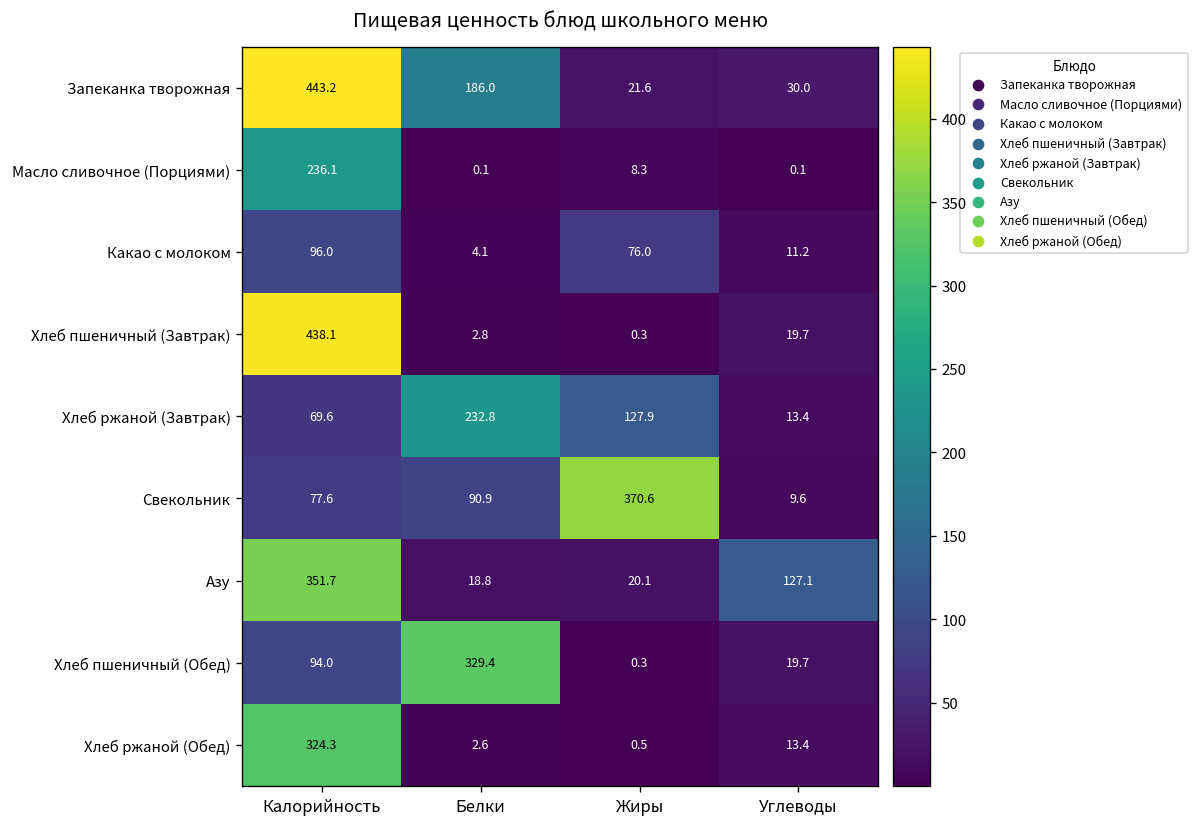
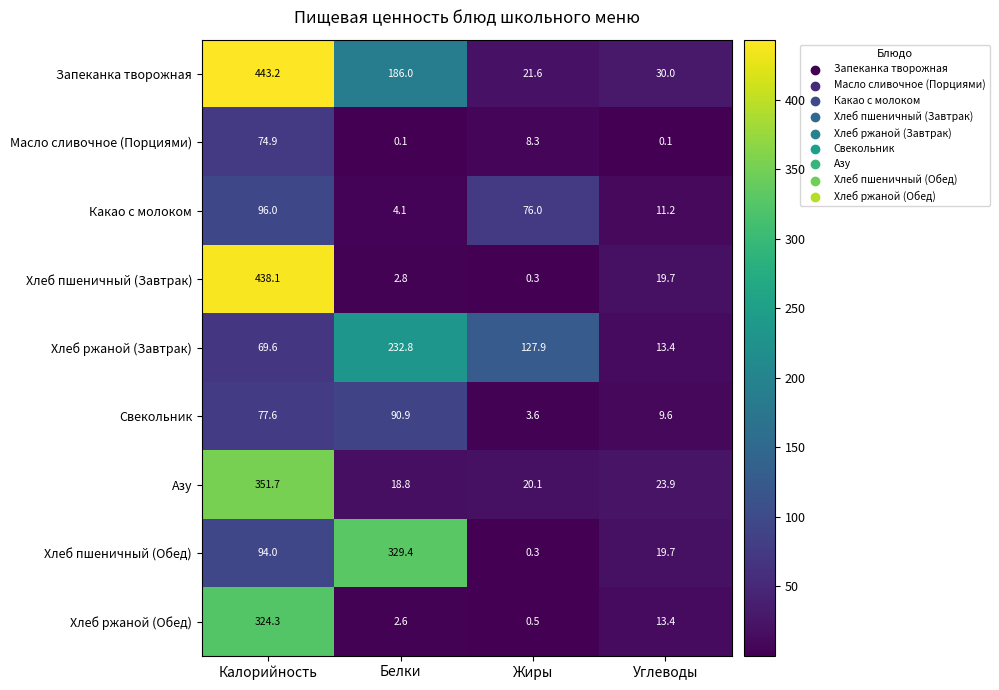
Масло сливочное (Порциями), Калорийность: 236.1 -> 74.9
Свекольник, Жиры: 370.6 -> 3.6
Азу, Углеводы: 127.1 -> 23.9
